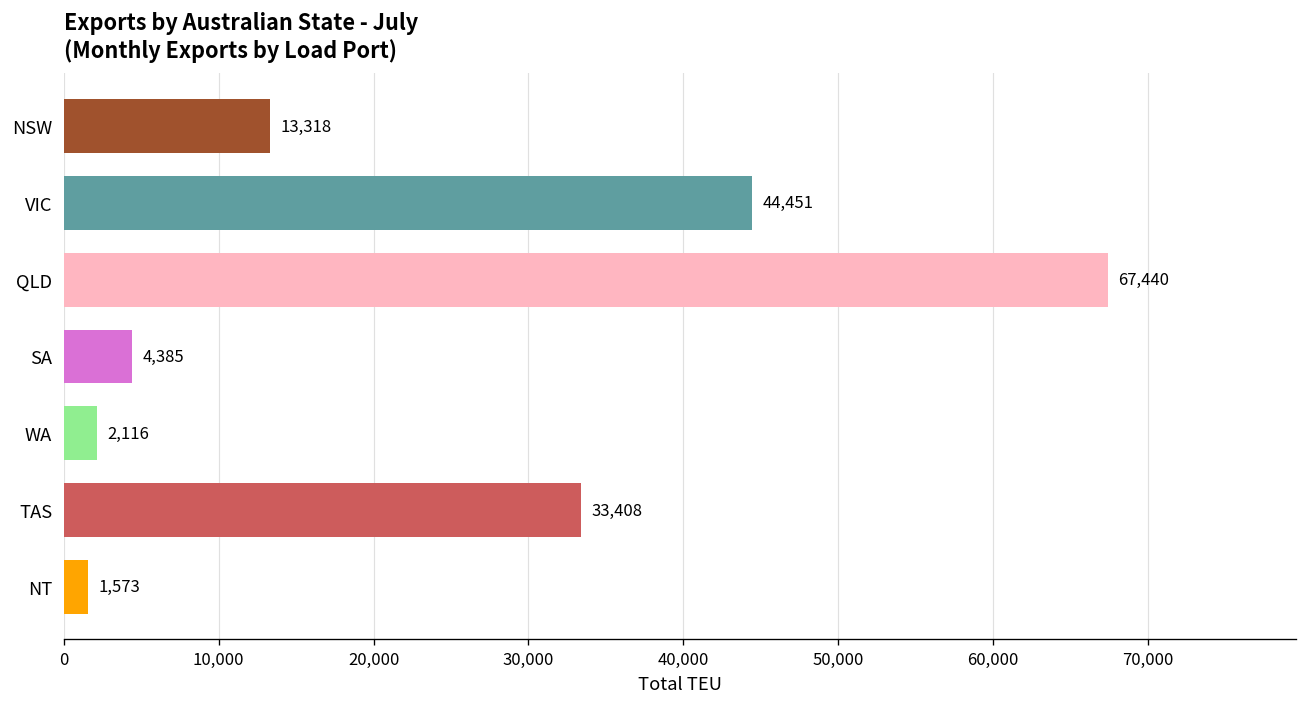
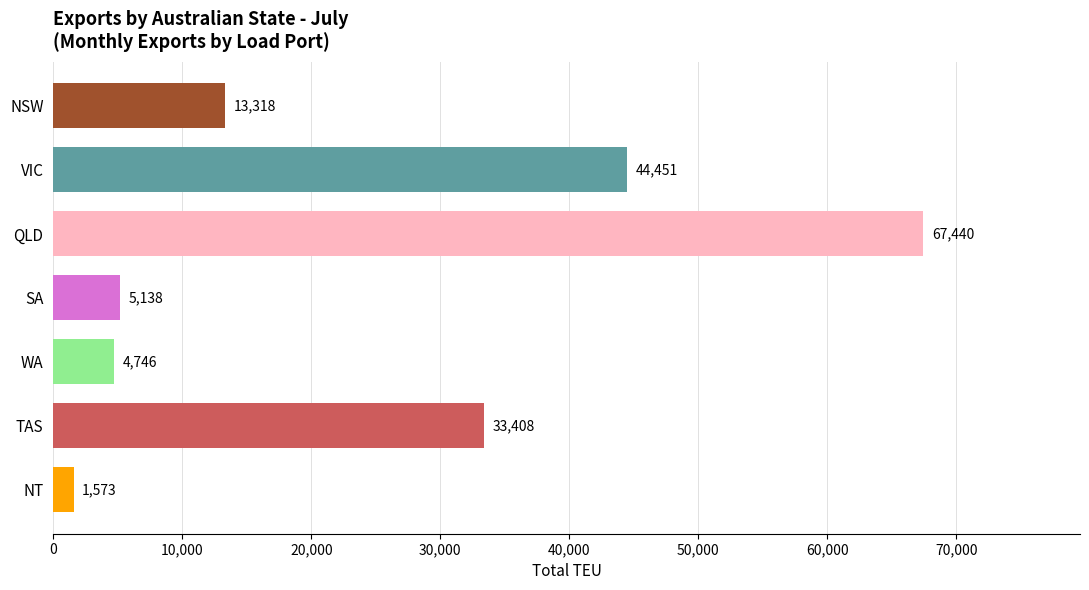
SA: 4,385 -> 5,138
WA: 2,116 -> 4,746
